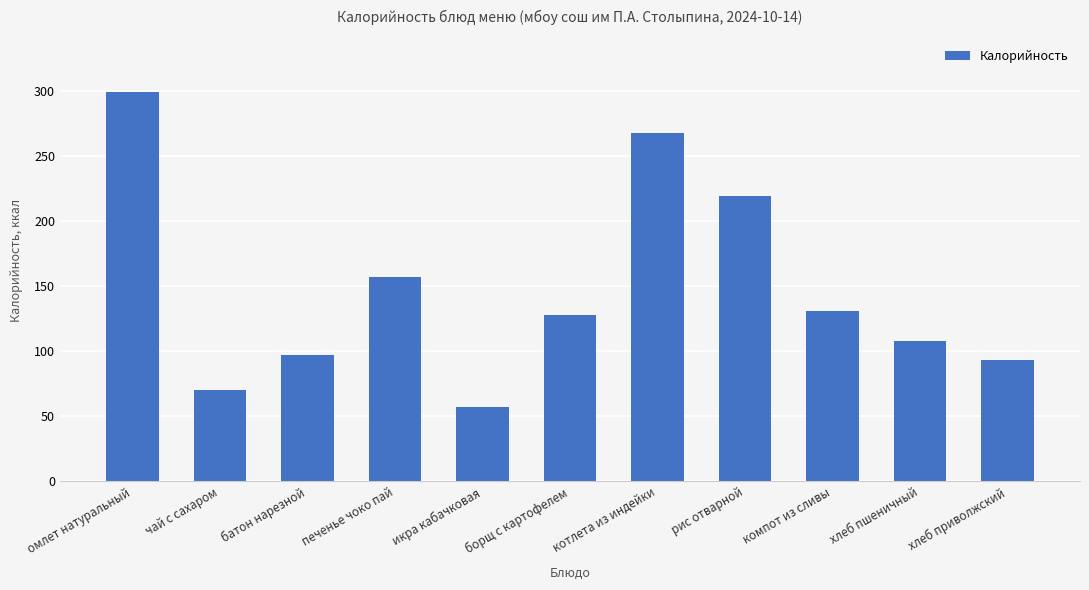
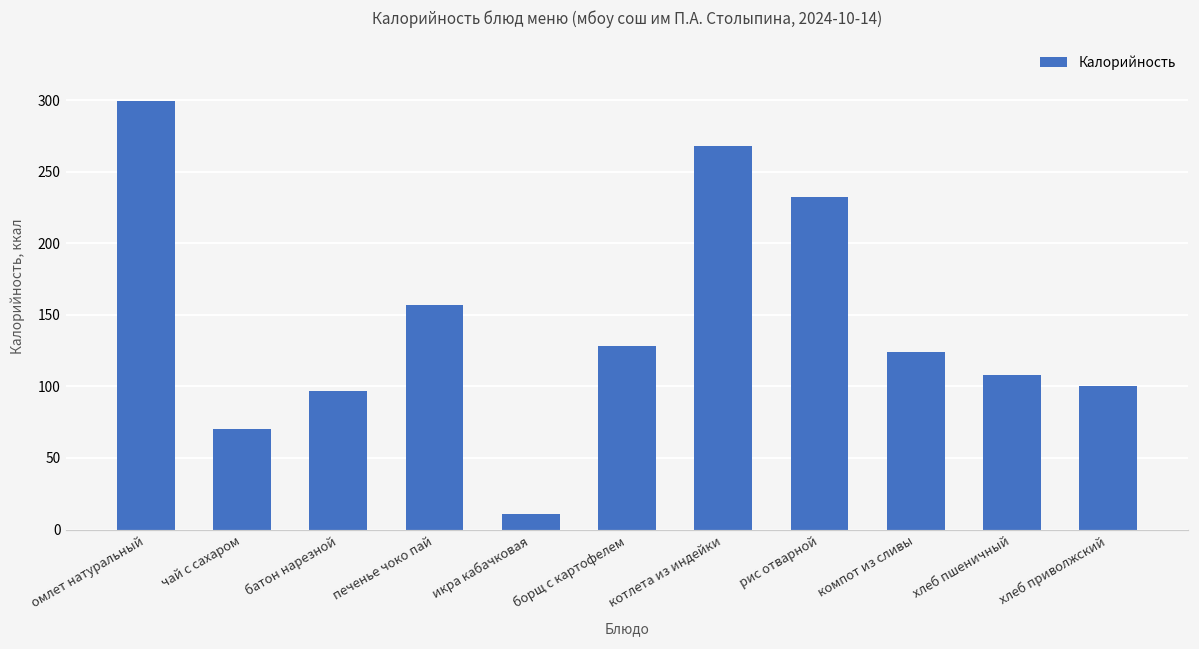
икра кабачковая: 57 -> 11
рис отварной: 219 -> 232
компот из сливы: 131 -> 124
хлеб приволжский: 93 -> 100
